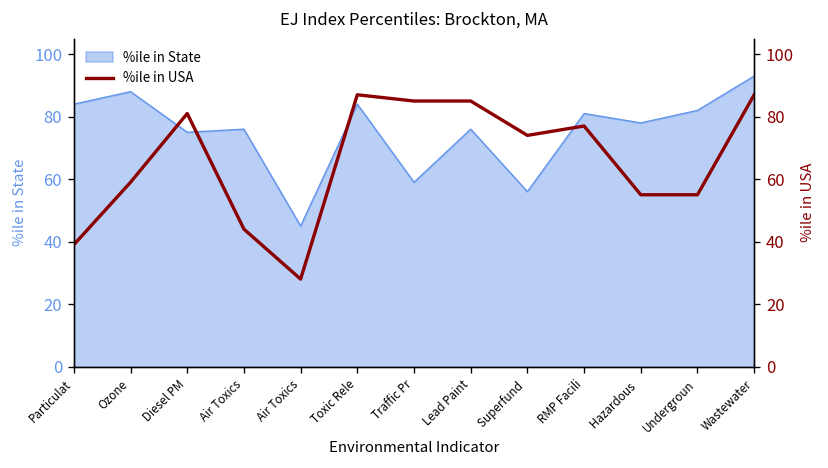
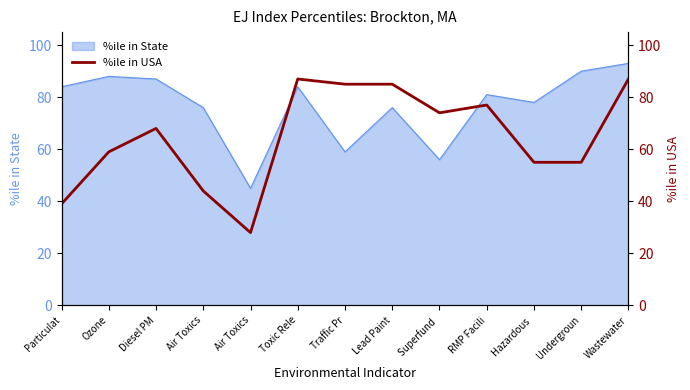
%ile in State, Diesel PM: 75 -> 87
%ile in State, Undergroun: 82 -> 90
%ile in USA, Diesel PM: 81 -> 68
